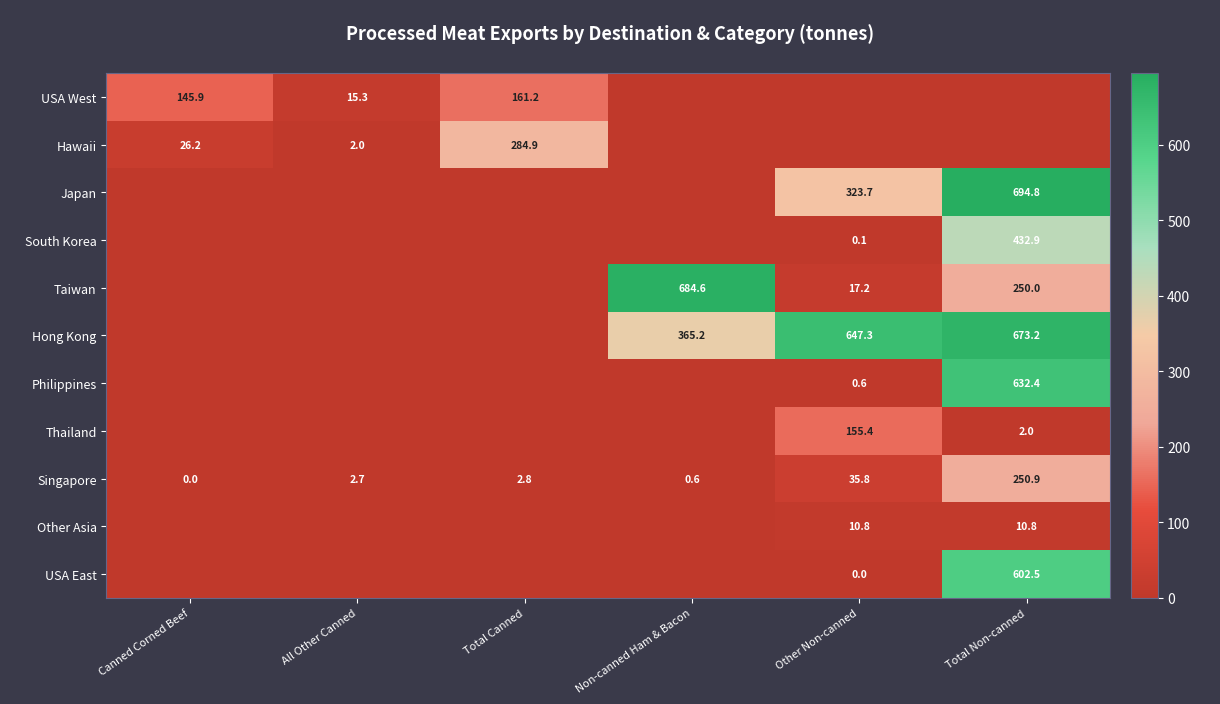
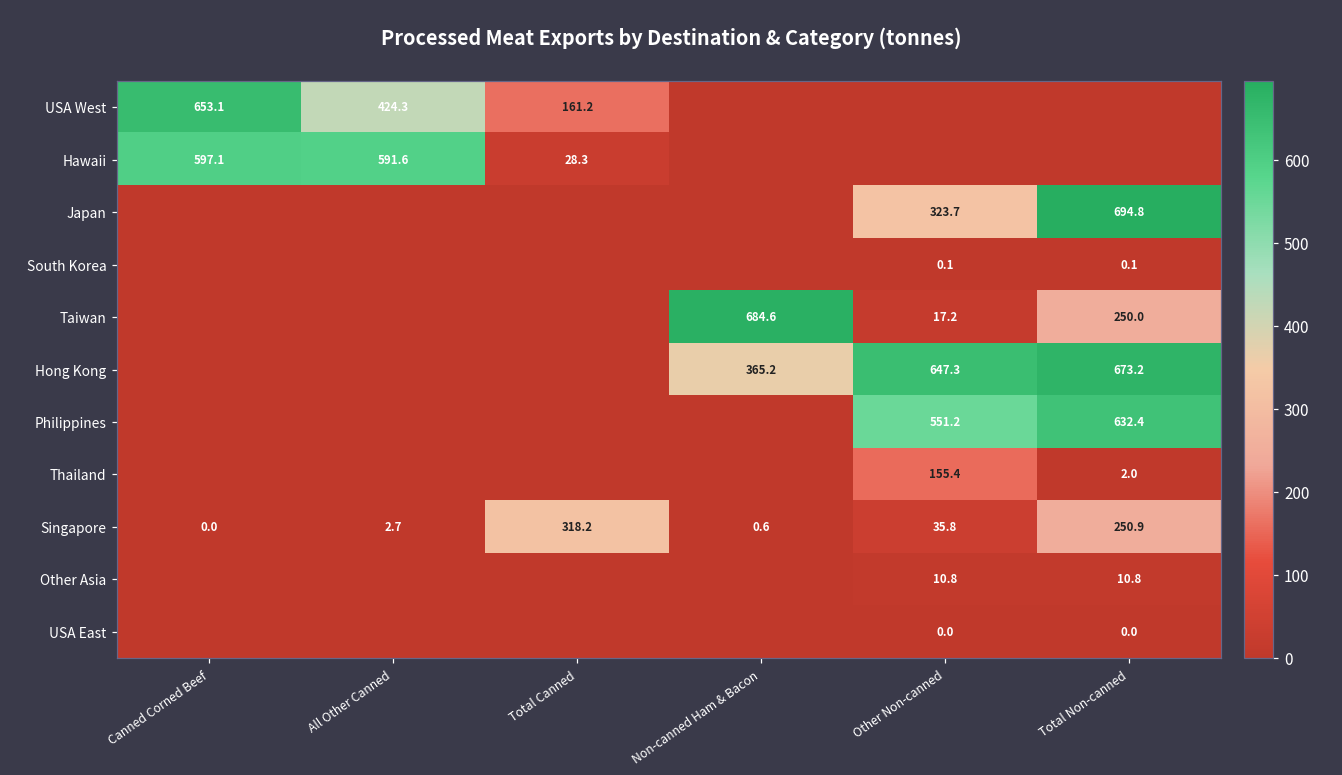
USA West, Canned Corned Beef: 145.9 -> 653.1
USA West, All Other Canned: 15.3 -> 424.3
Hawaii, Canned Corned Beef: 26.2 -> 597.1
Hawaii, All Other Canned: 2.0 -> 591.6
Hawaii, Total Canned: 284.9 -> 28.3
South Korea, Total Non-canned: 432.9 -> 0.1
Philippines, Other Non-canned: 0.6 -> 551.2
Singapore, Total Canned: 2.8 -> 318.2
USA East, Total Non-canned: 602.5 -> 0.0
